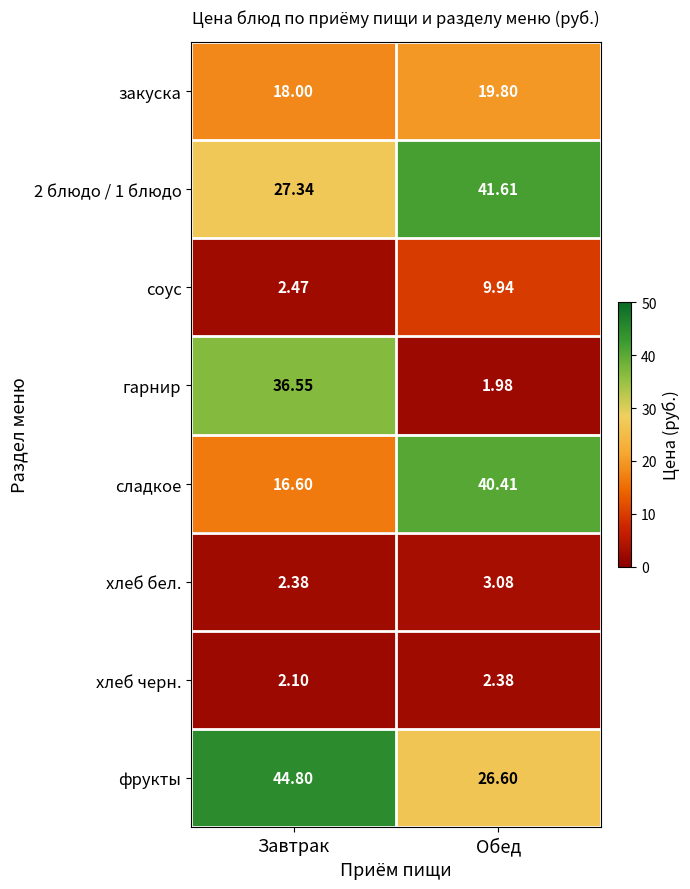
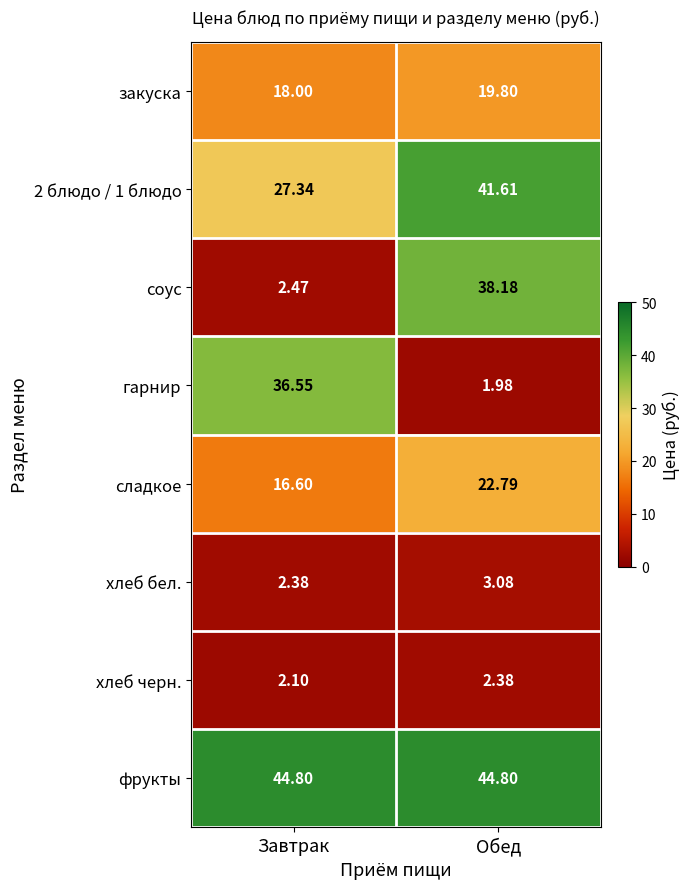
соус, Обед: 9.94 -> 38.18
сладкое, Обед: 40.41 -> 22.79
фрукты, Обед: 26.60 -> 44.80
